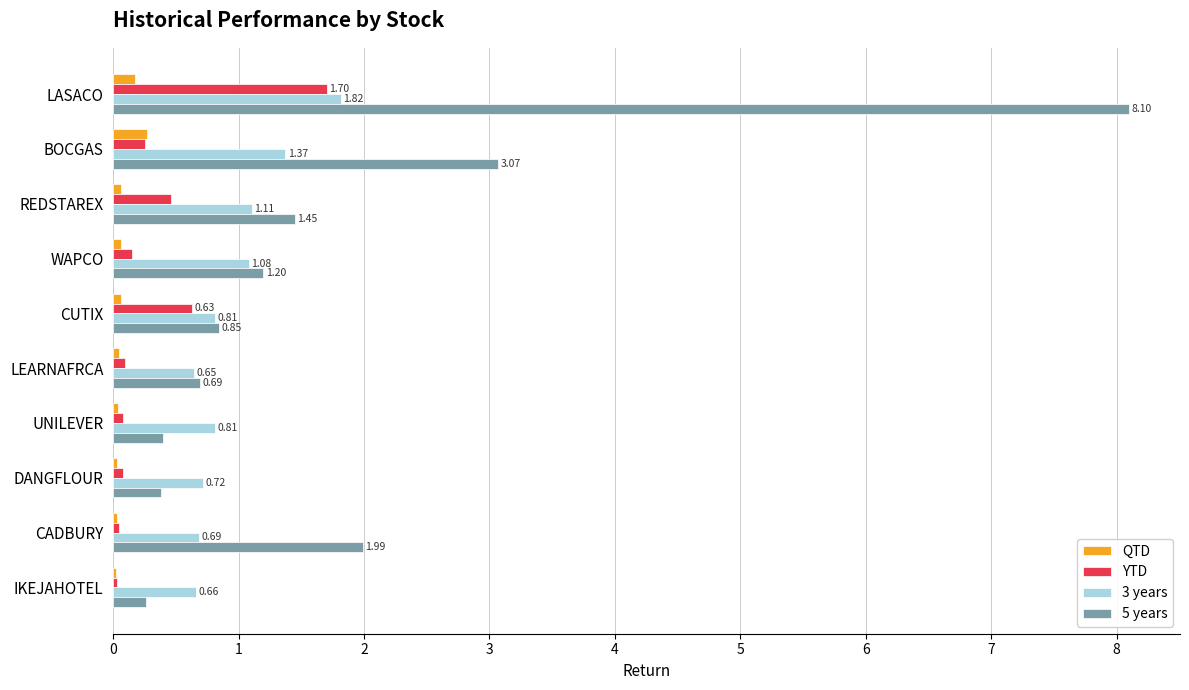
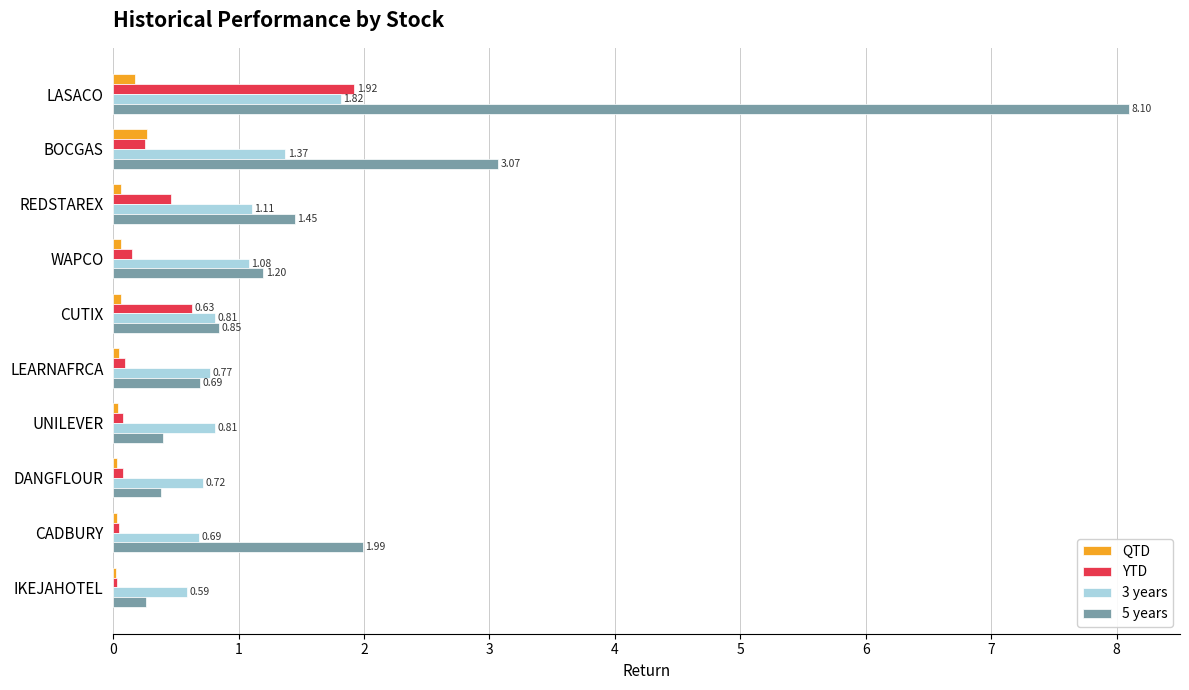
YTD, LASACO: 1.70 -> 1.92
3 years, LEARNAFRCA: 0.65 -> 0.77
3 years, IKEJAHOTEL: 0.66 -> 0.59
